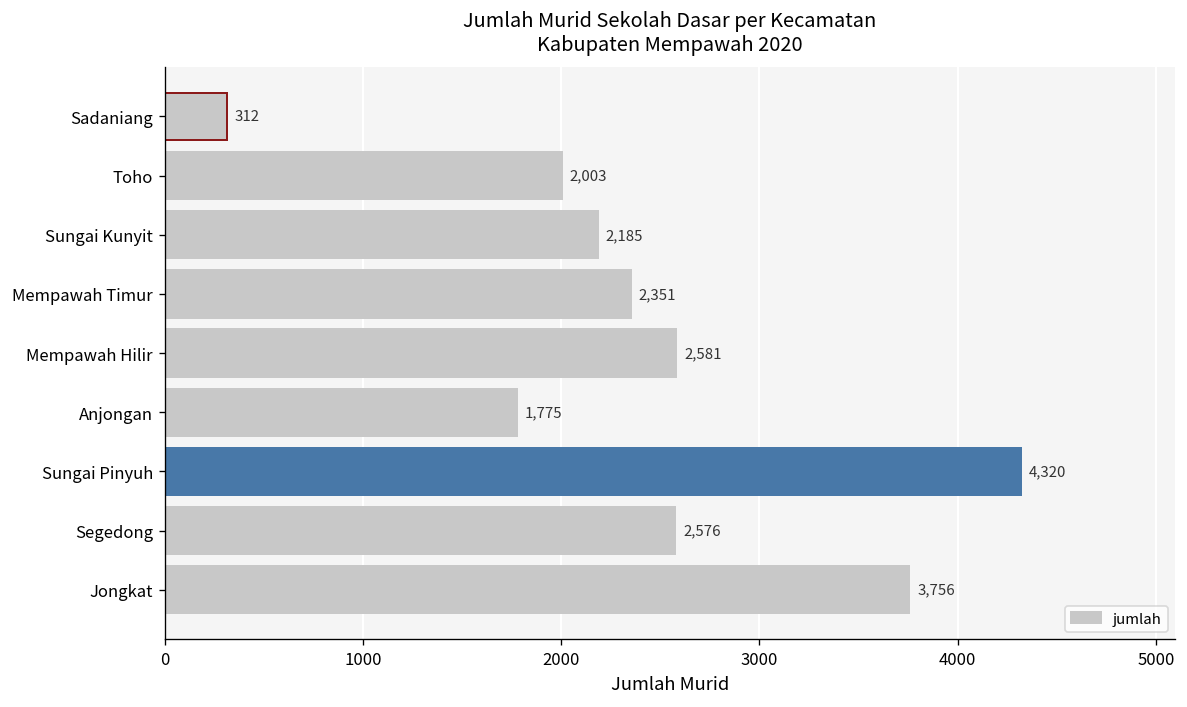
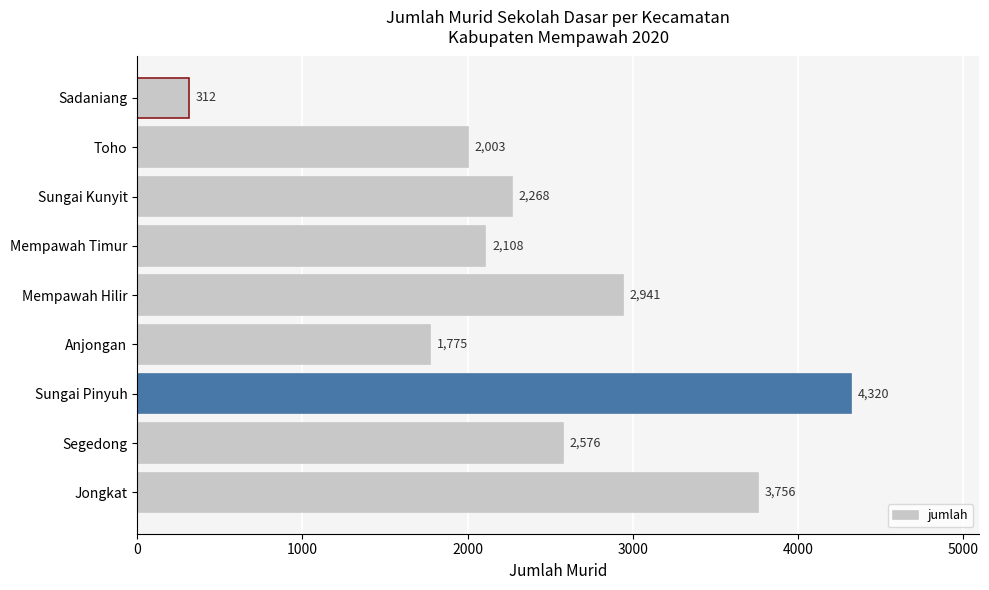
Sungai Kunyit: 2,185 -> 2,268
Mempawah Timur: 2,351 -> 2,108
Mempawah Hilir: 2,581 -> 2,941
